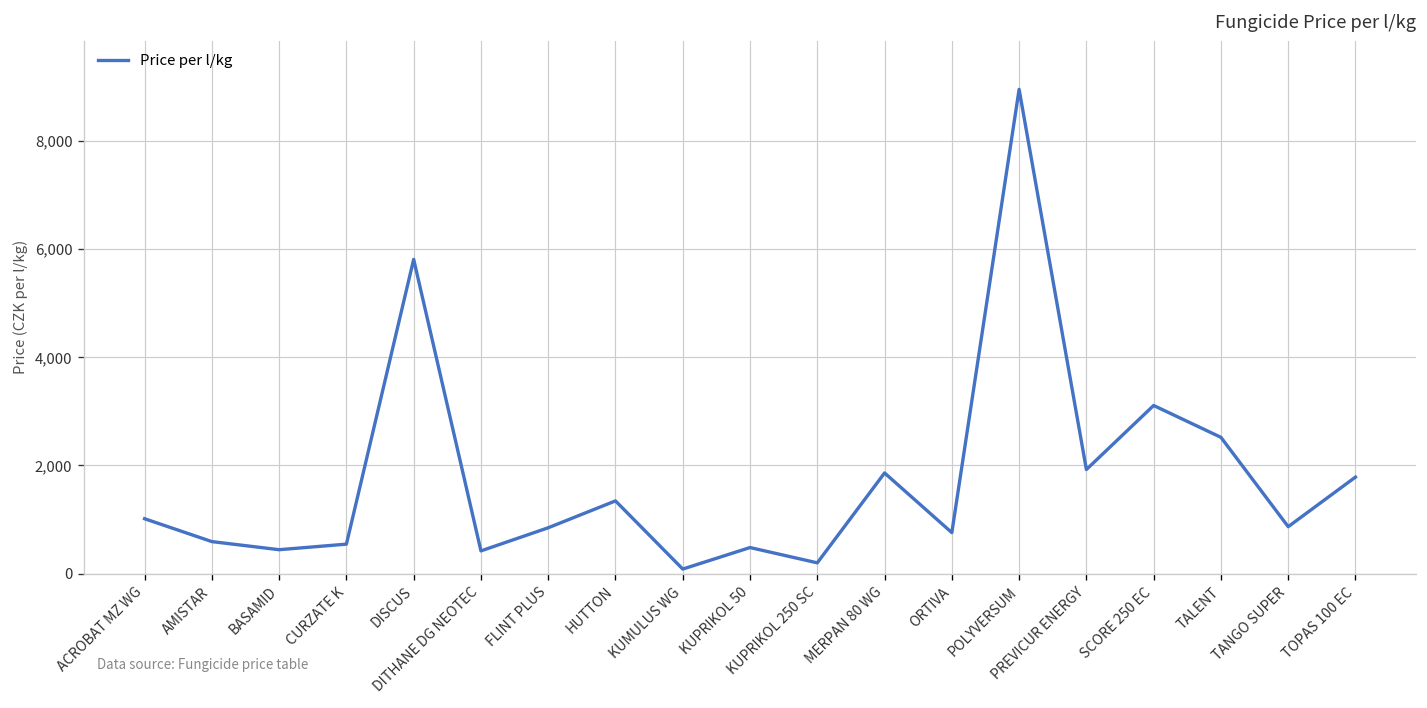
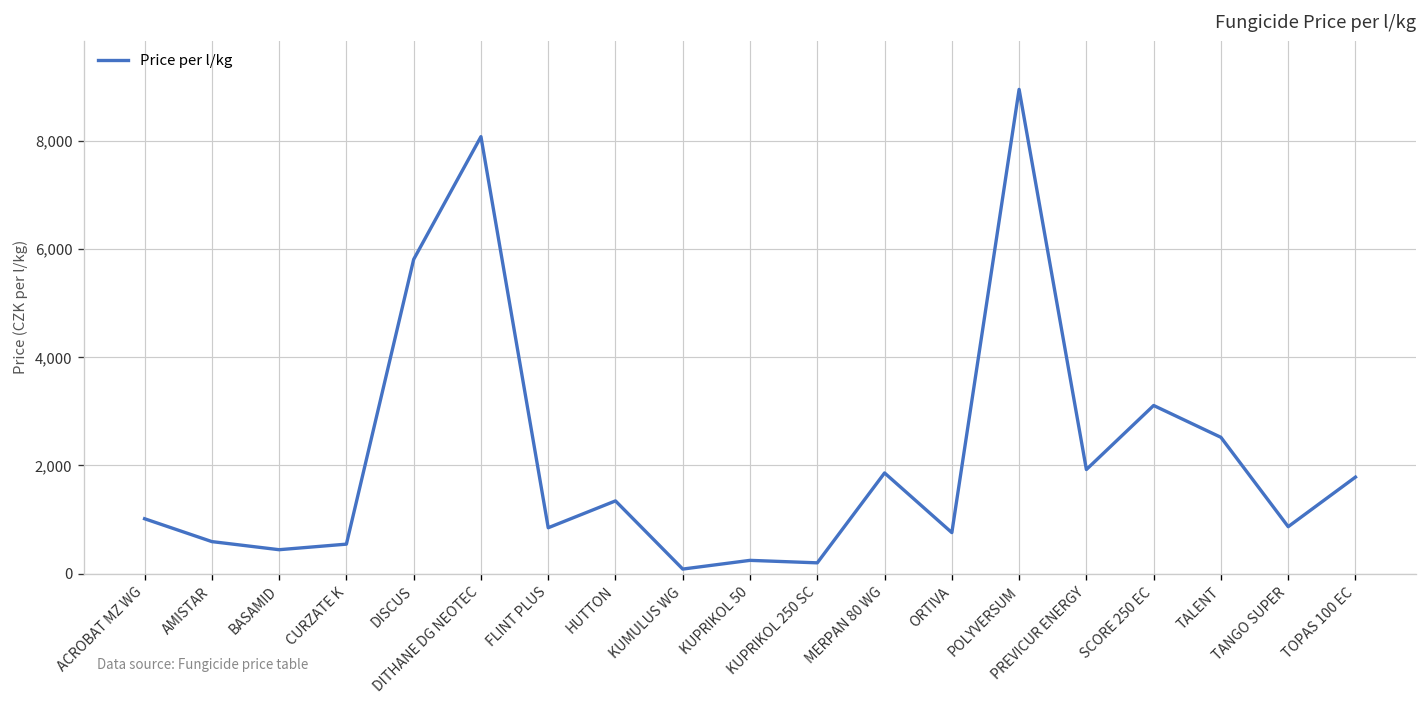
DITHANE DG NEOTEC: 400 -> 8,100
KUPRIKOL 50: 500 -> 200
